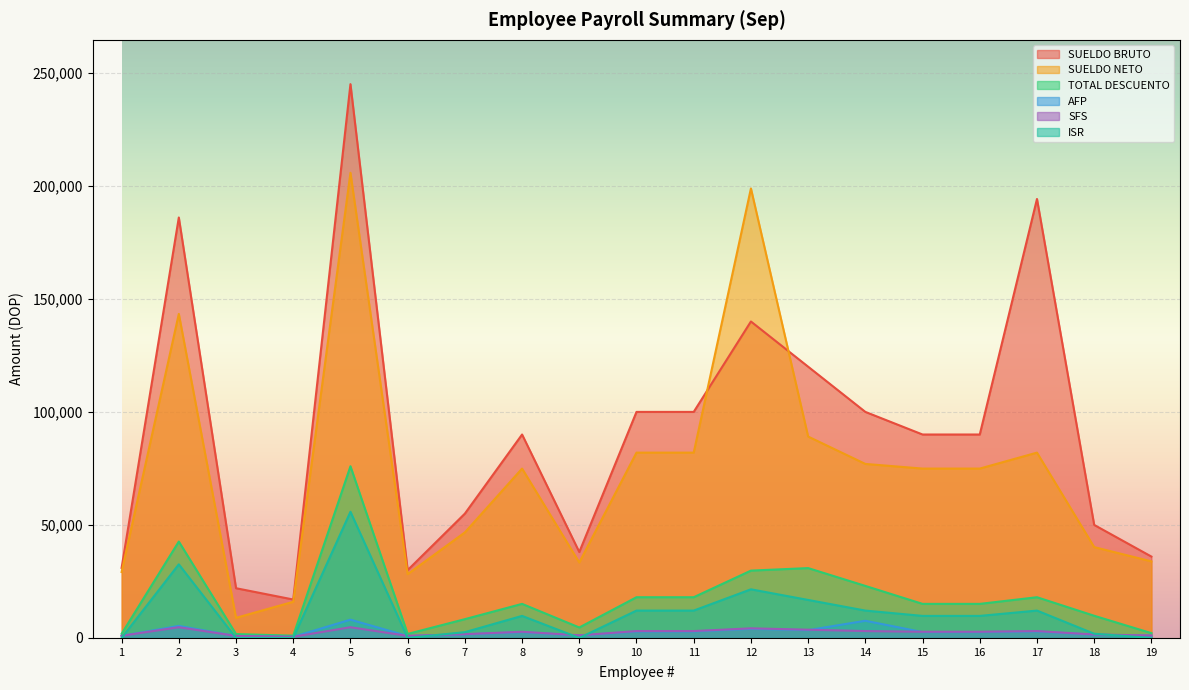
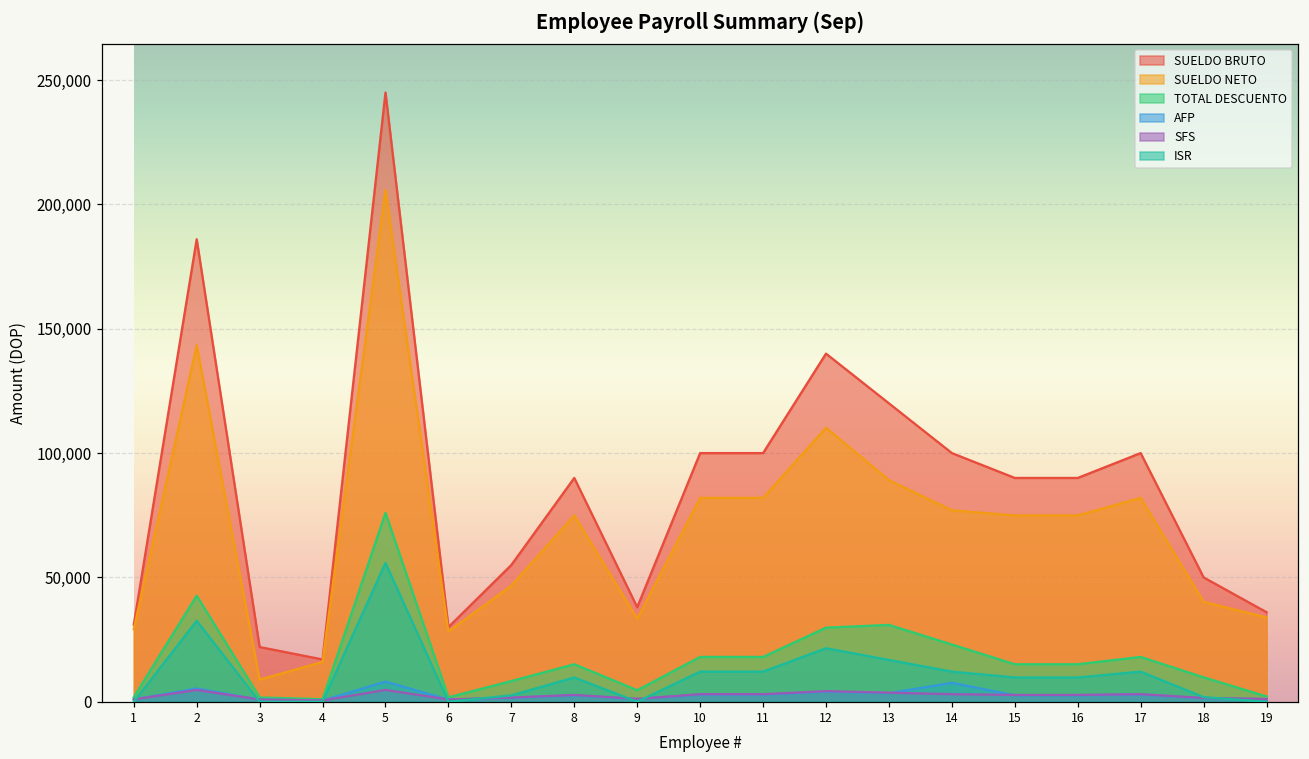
SUELDO NETO, 12: 199,000 -> 110,000
SUELDO BRUTO, 17: 194,000 -> 100,000
